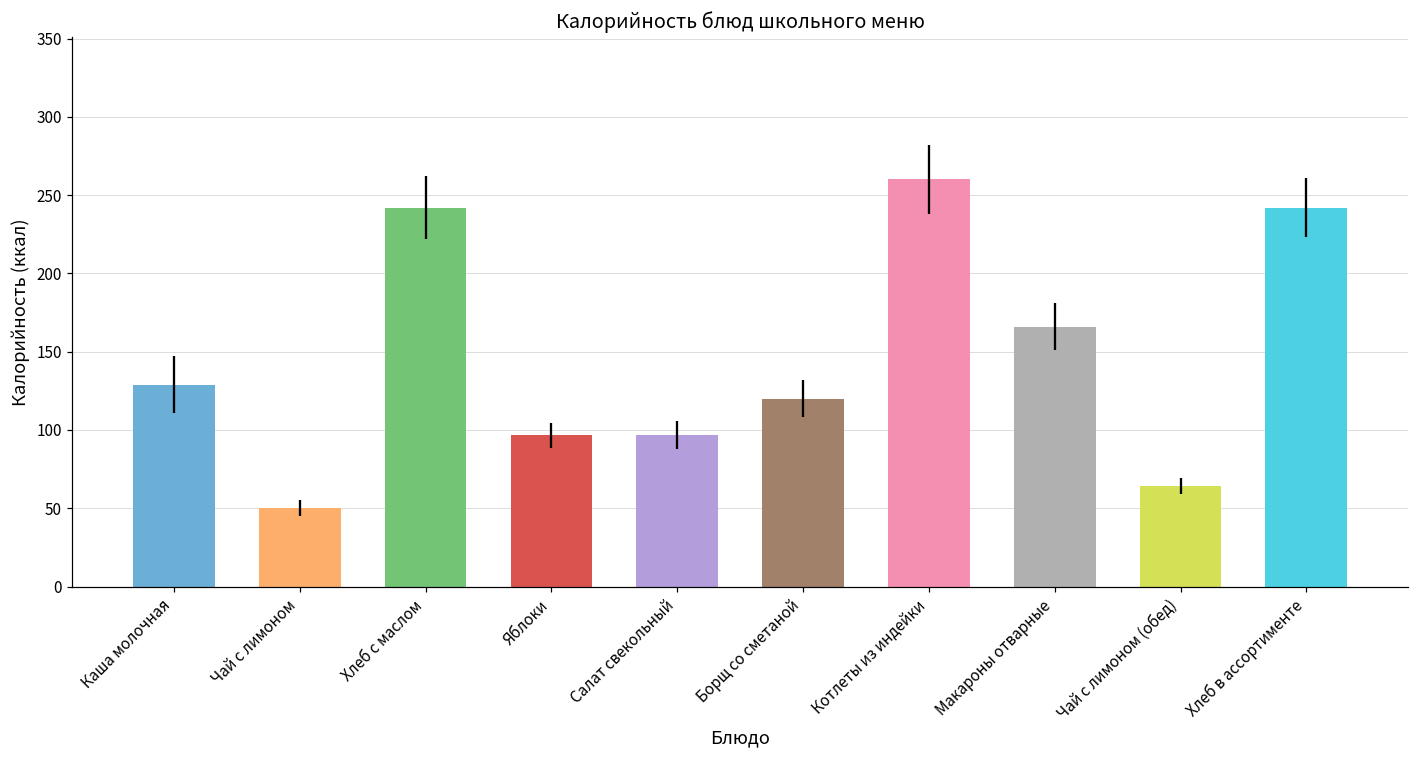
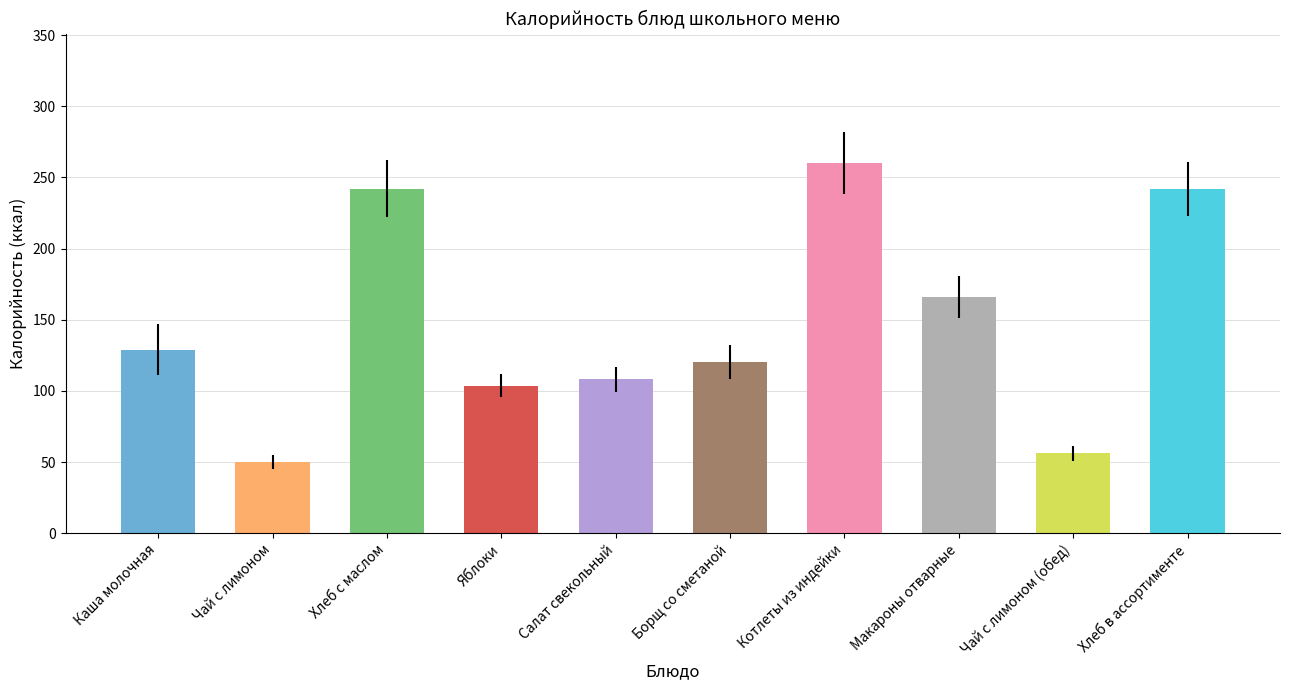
Яблоки: 97 -> 104
Салат свекольный: 97 -> 108
Чай с лимоном (обед): 64 -> 56
